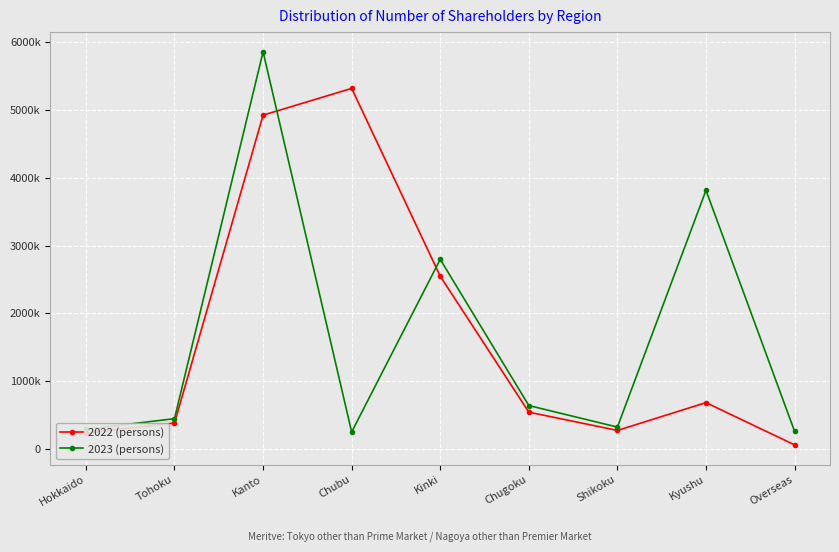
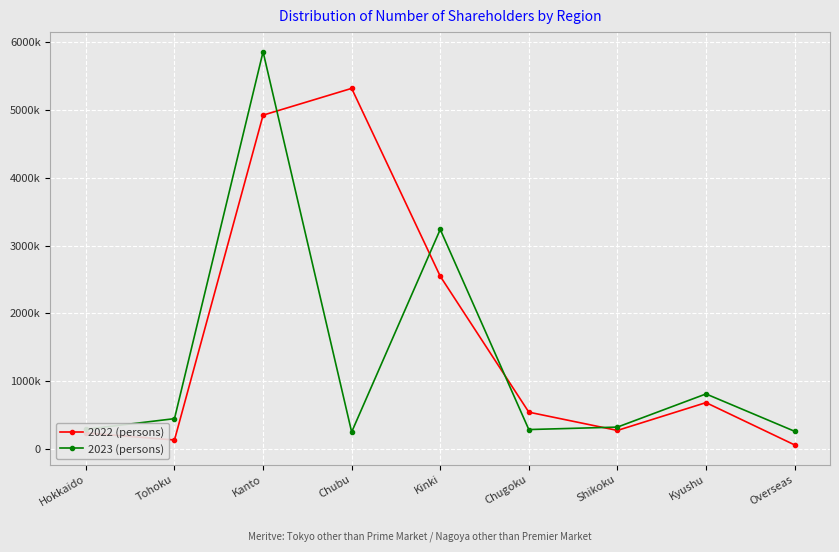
2022 (persons), Tohoku: 400000 -> 100000
2023 (persons), Kinki: 2800000 -> 3200000
2023 (persons), Chugoku: 600000 -> 300000
2023 (persons), Kyushu: 3800000 -> 800000
